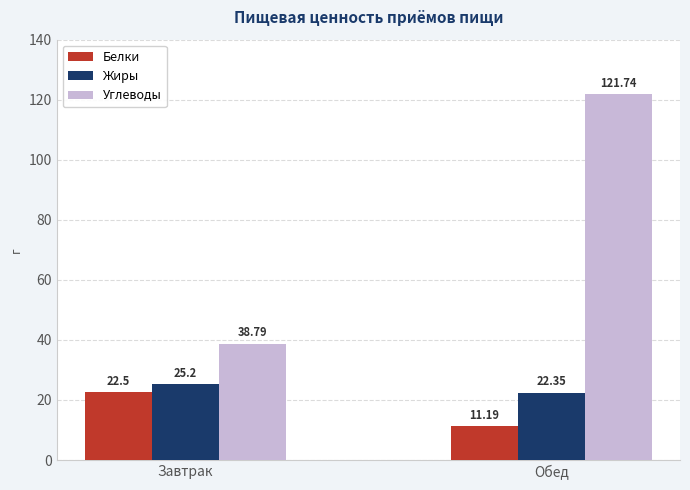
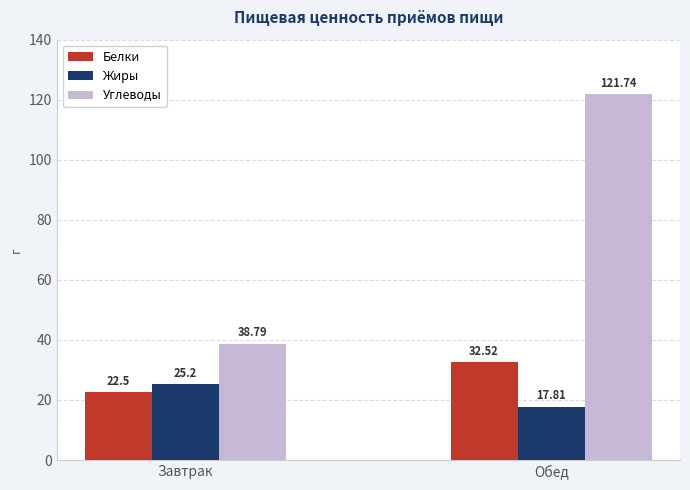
Белки, Обед: 11.19 -> 32.52
Жиры, Обед: 22.35 -> 17.81
